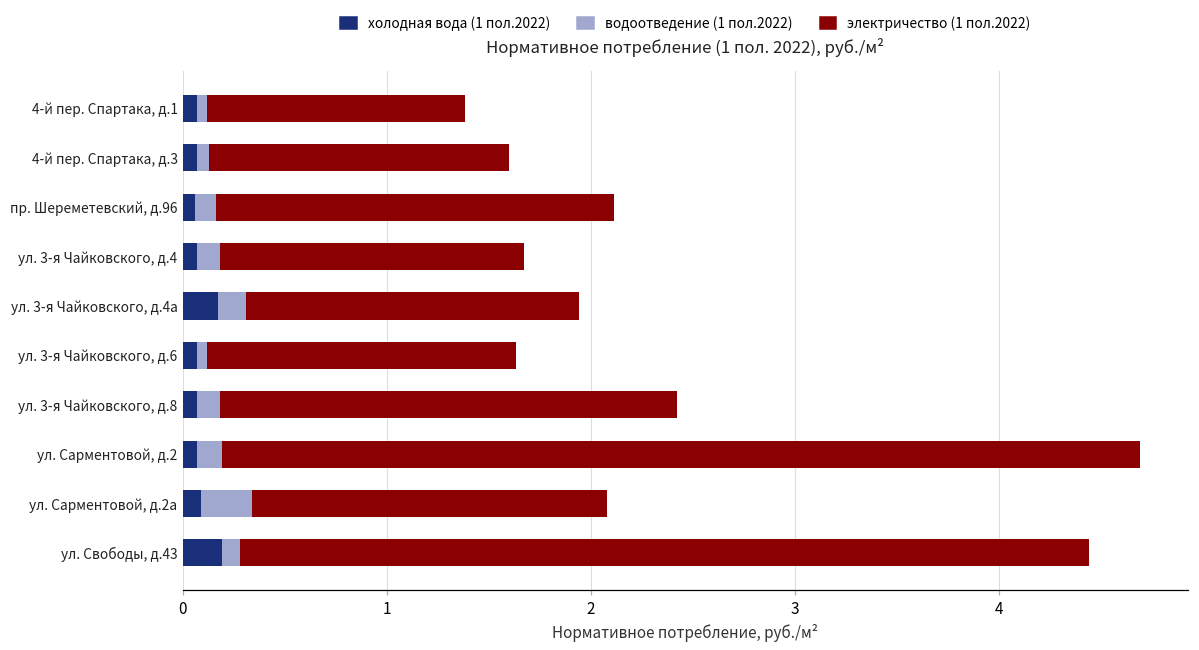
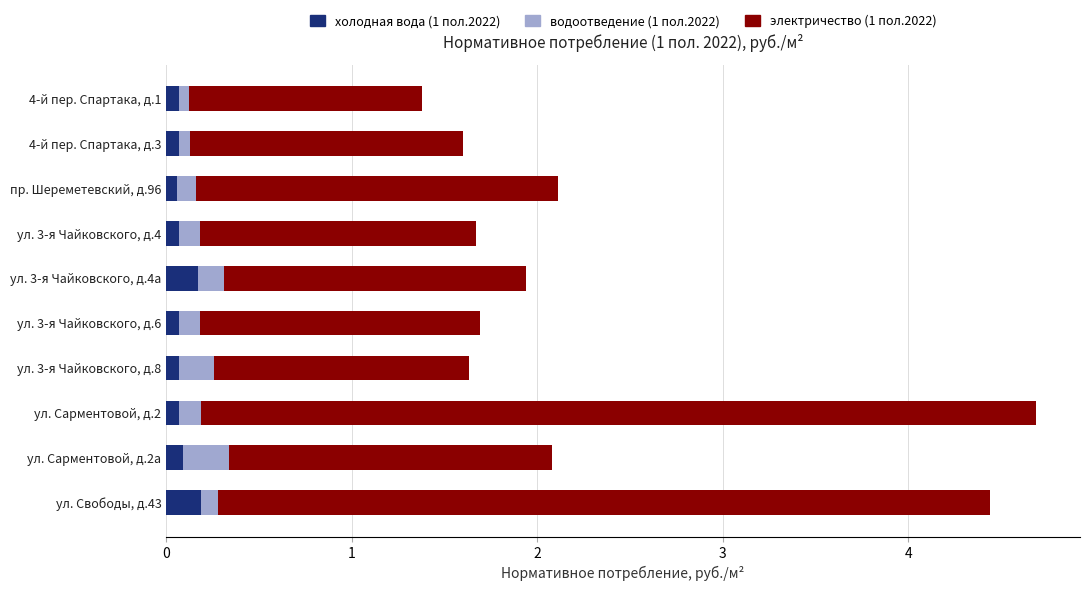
водоотведение (1 пол.2022), ул. 3-я Чайковского, д.6: 0.05 -> 0.11
водоотведение (1 пол.2022), ул. 3-я Чайковского, д.8: 0.11 -> 0.19
электричество (1 пол.2022), ул. 3-я Чайковского, д.8: 2.24 -> 1.37
